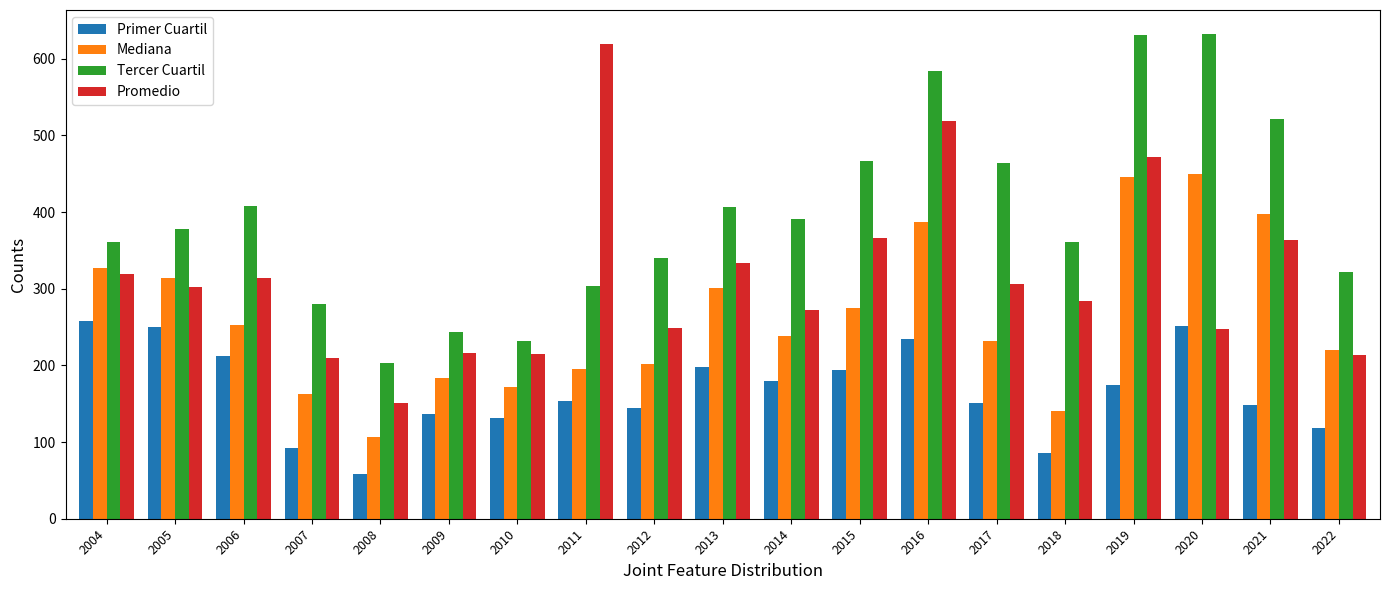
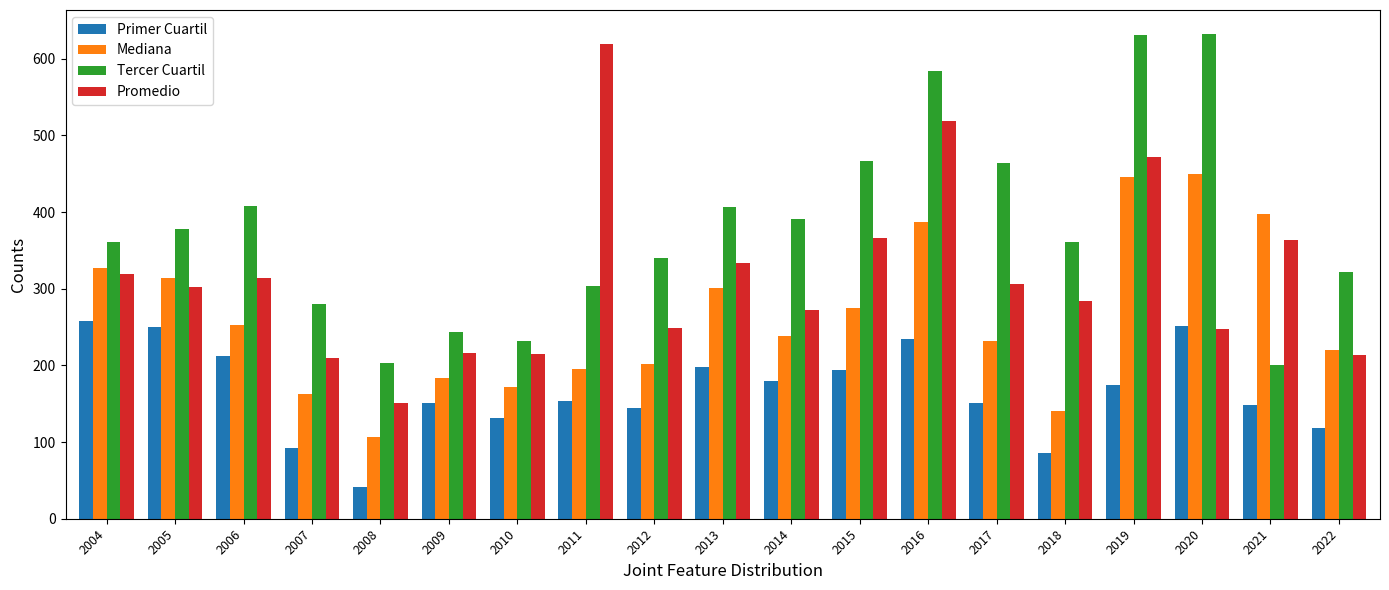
Primer Cuartil, 2008: 60 -> 40
Primer Cuartil, 2009: 140 -> 150
Tercer Cuartil, 2021: 520 -> 200
